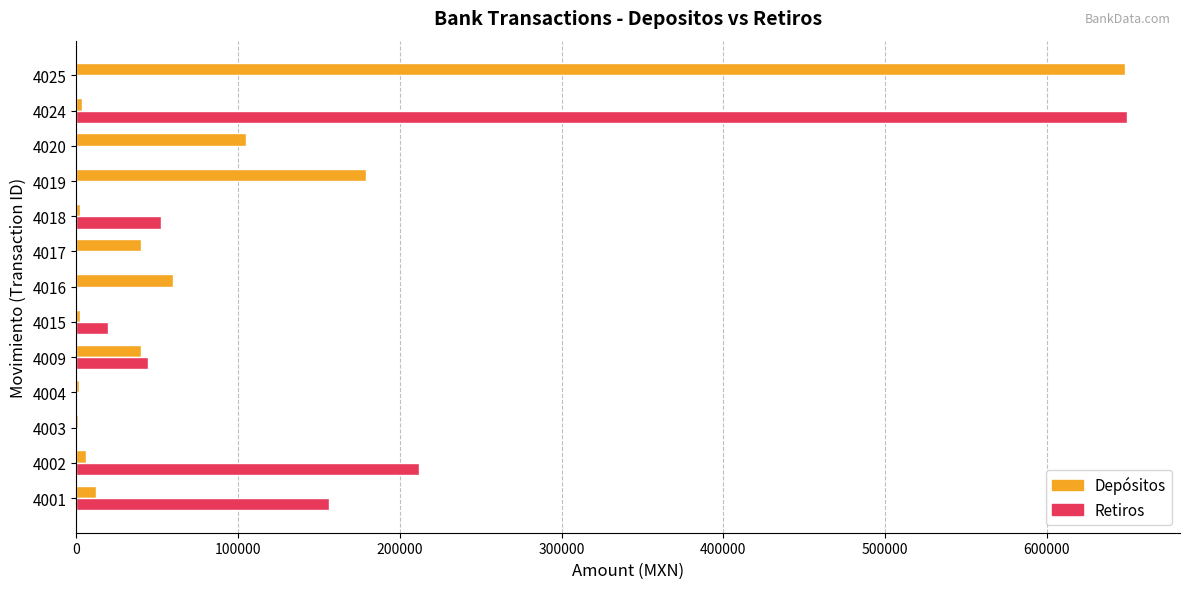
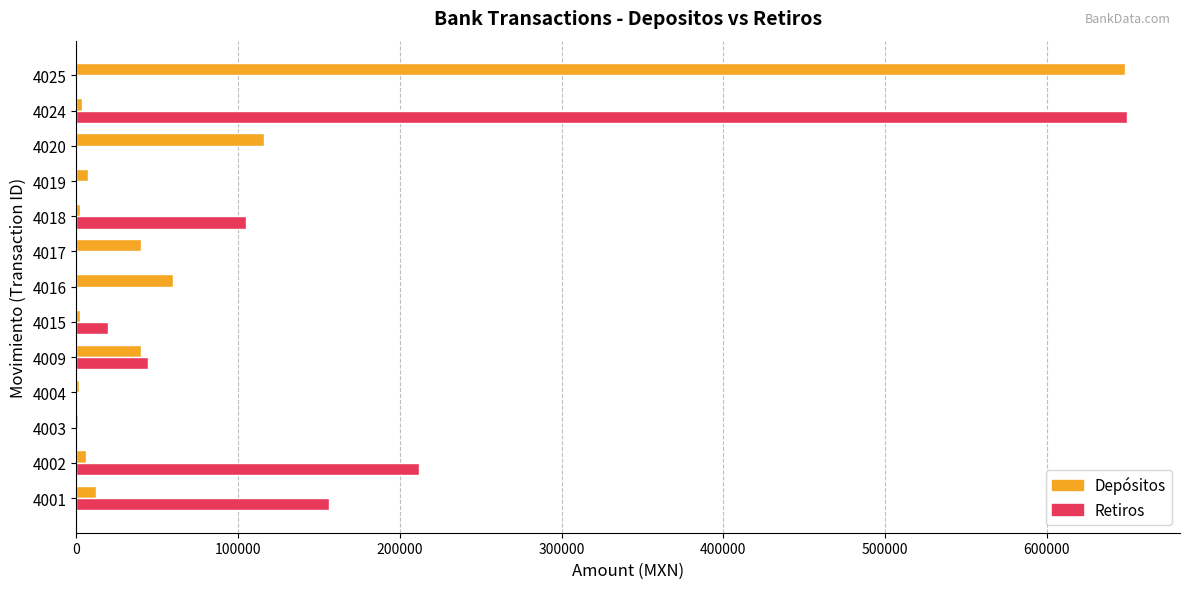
Depósitos, 4020: 105000 -> 116000
Depósitos, 4019: 179000 -> 7000
Retiros, 4018: 53000 -> 105000
